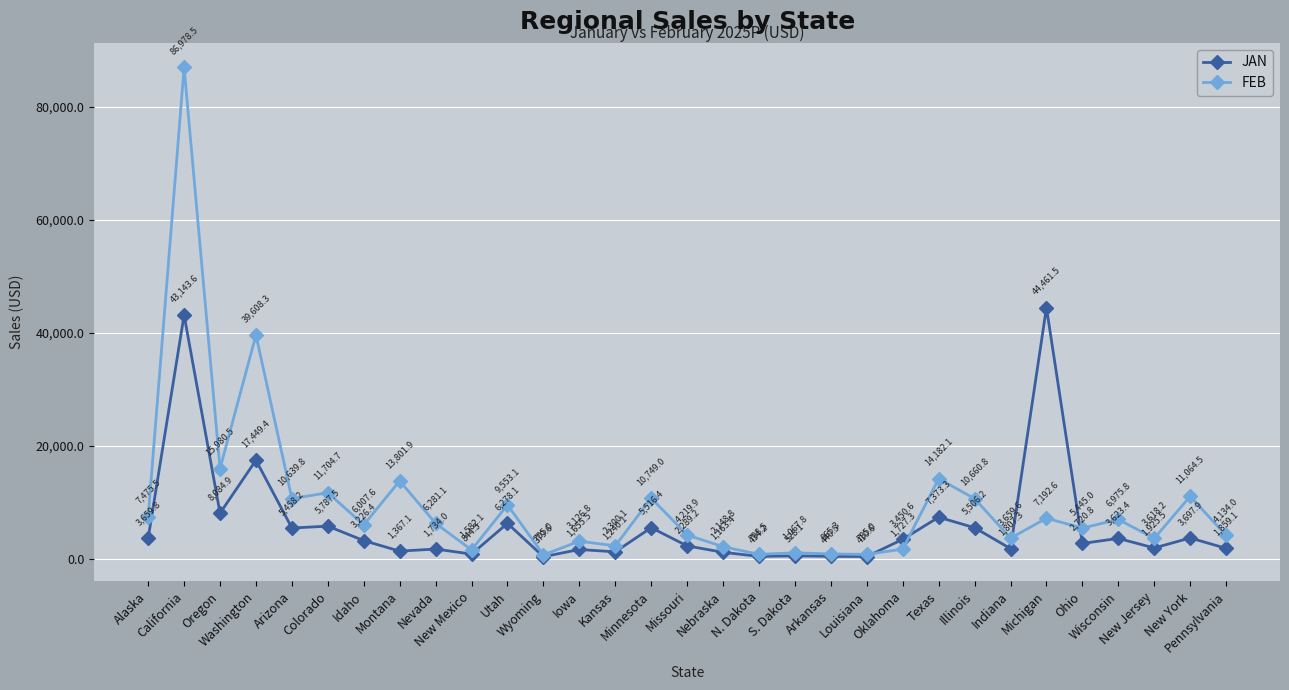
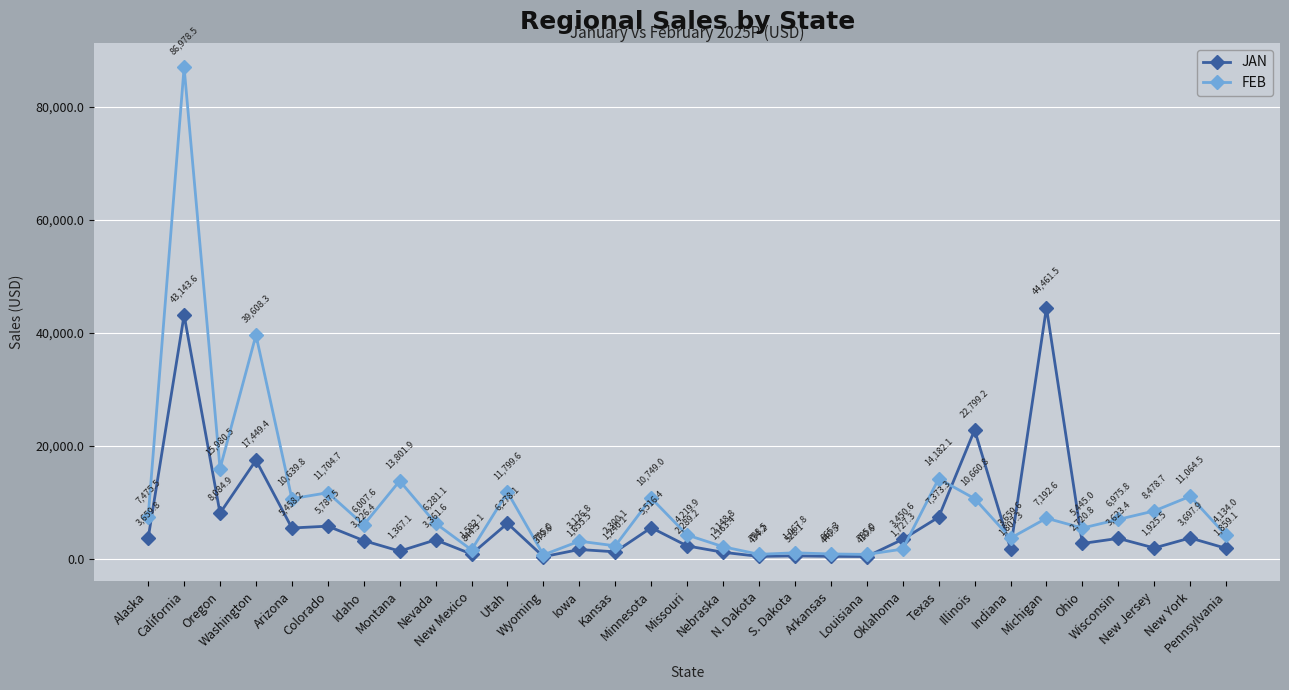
JAN, Nevada: 1,734.0 -> 3,361.6
FEB, Utah: 9,553.1 -> 11,799.6
JAN, Illinois: 5,506.2 -> 22,799.2
FEB, New Jersey: 3,618.2 -> 8,478.7
